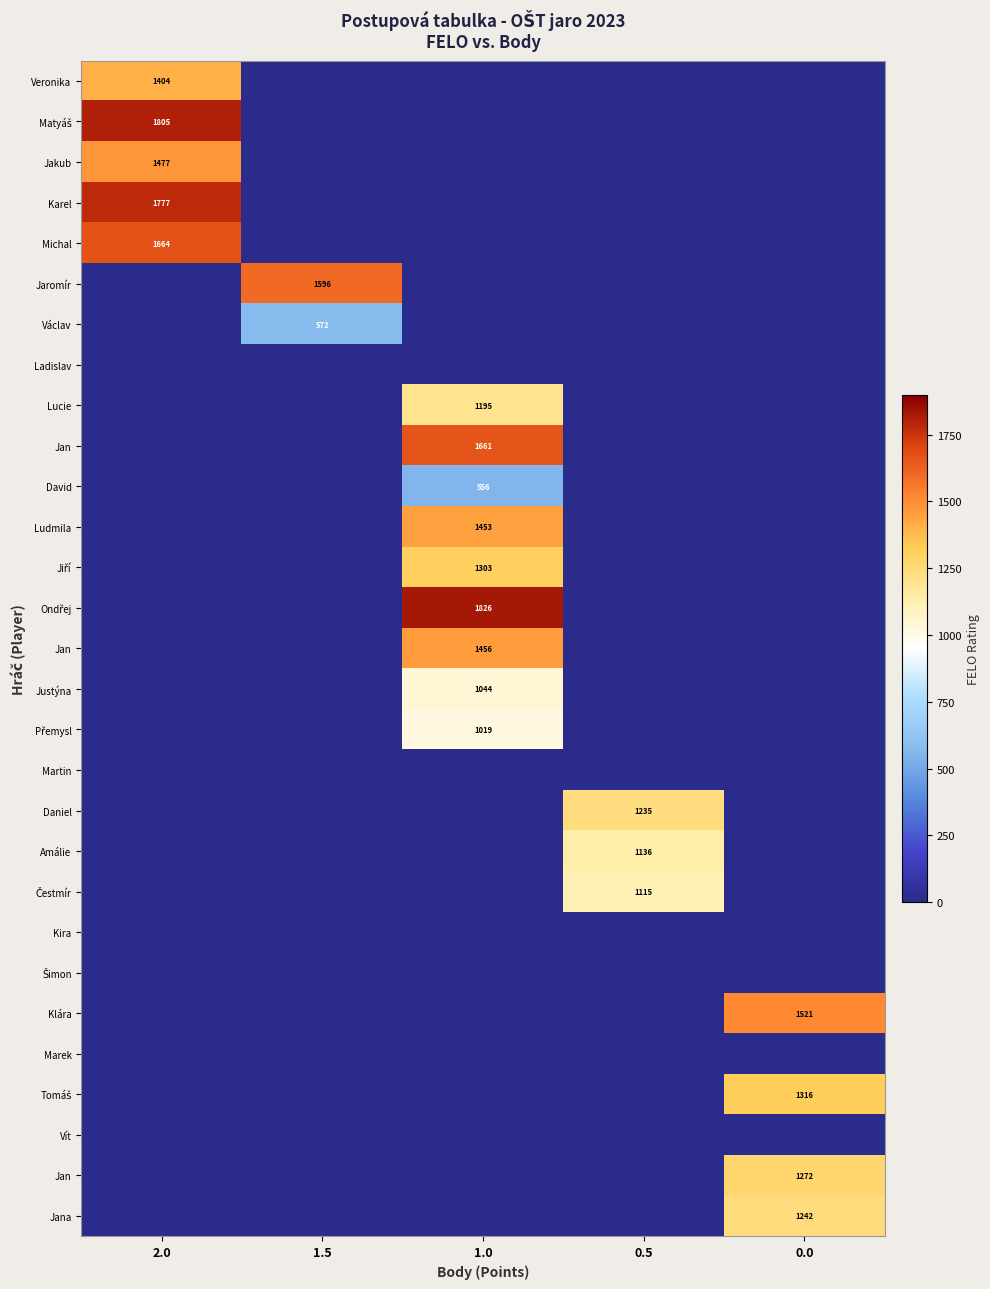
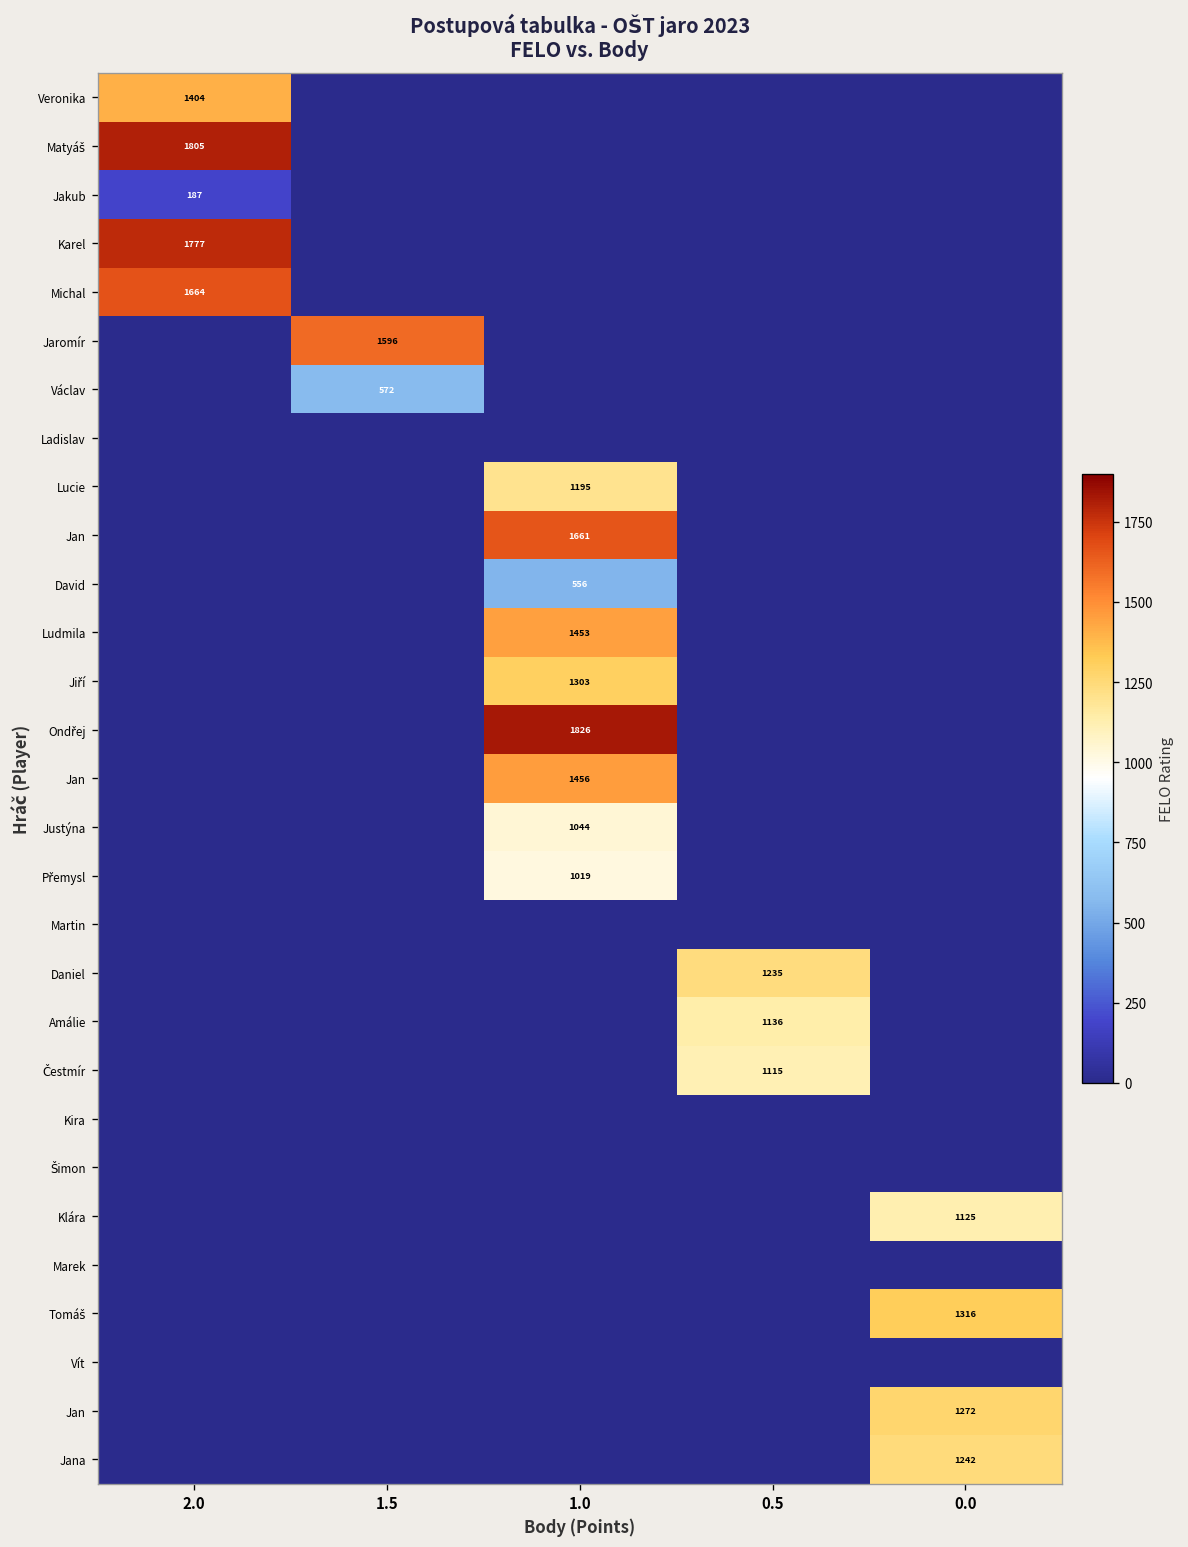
Jakub, 2.0: 1477 -> 187
Klára, 0.0: 1521 -> 1125
